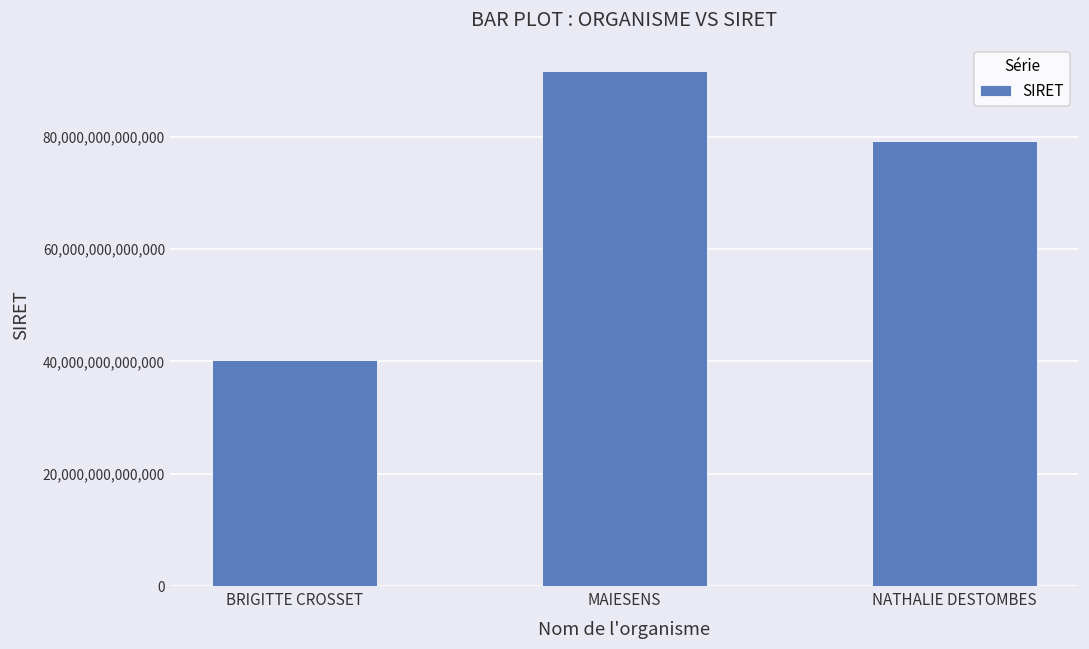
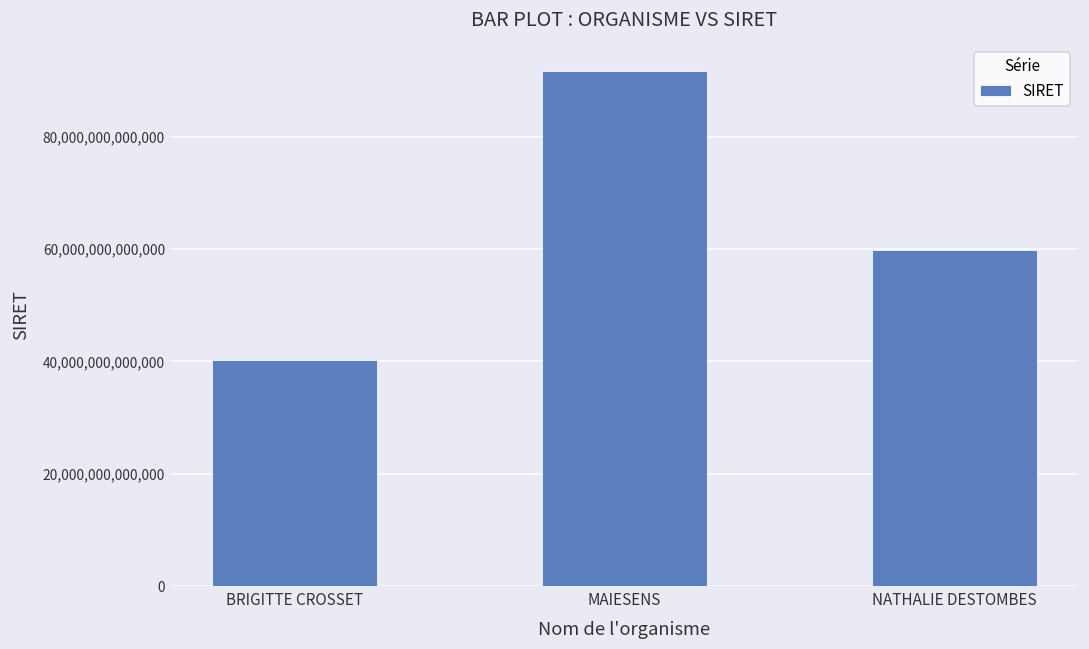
NATHALIE DESTOMBES: 79,000,000,000,000 -> 60,000,000,000,000
